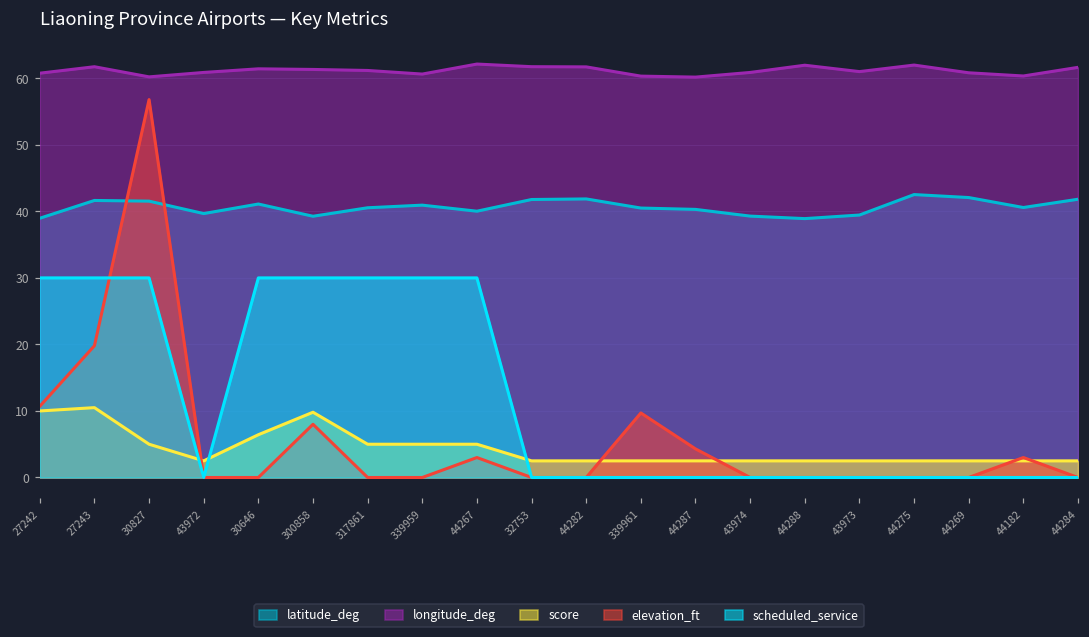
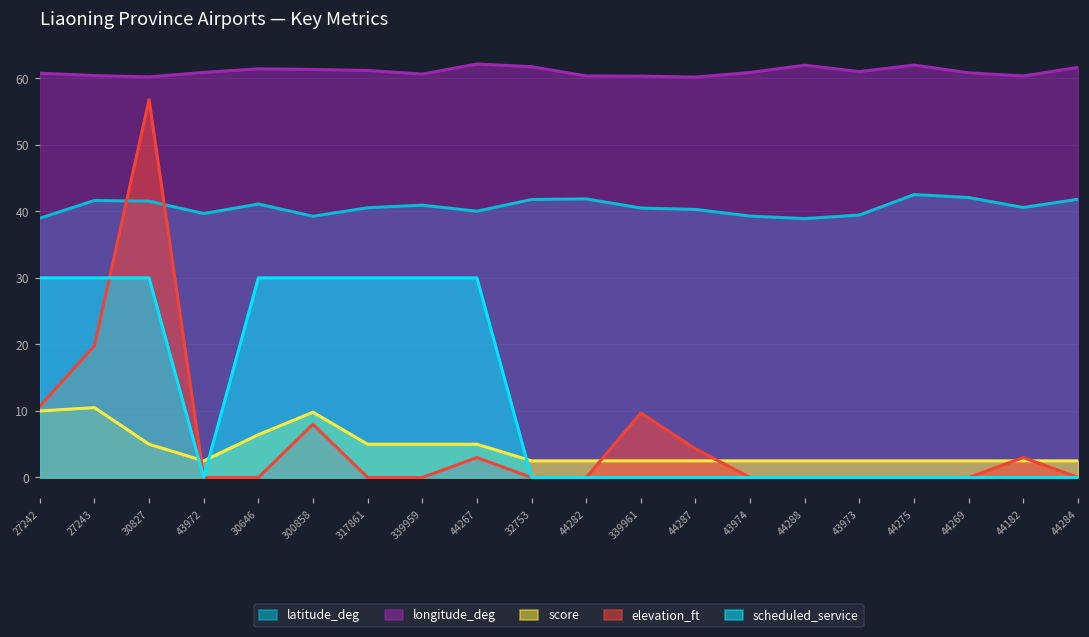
longitude_deg, 27243: 62 -> 60
longitude_deg, 44282: 62 -> 60
